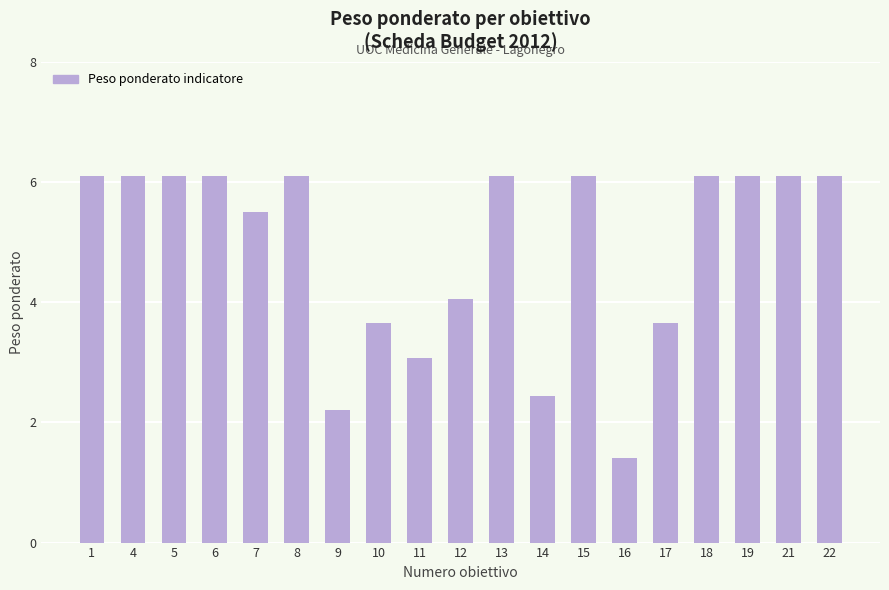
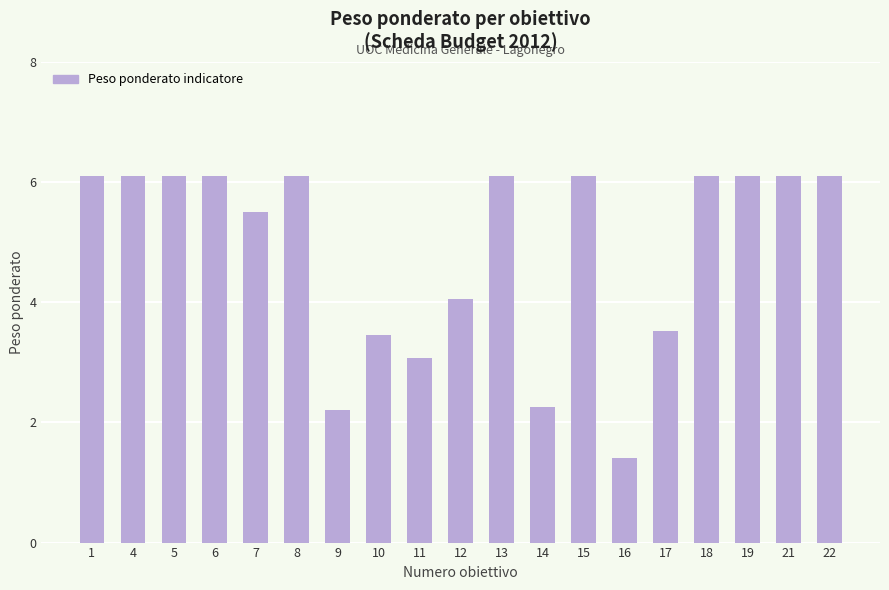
10: 3.7 -> 3.5
14: 2.4 -> 2.3
17: 3.7 -> 3.5
